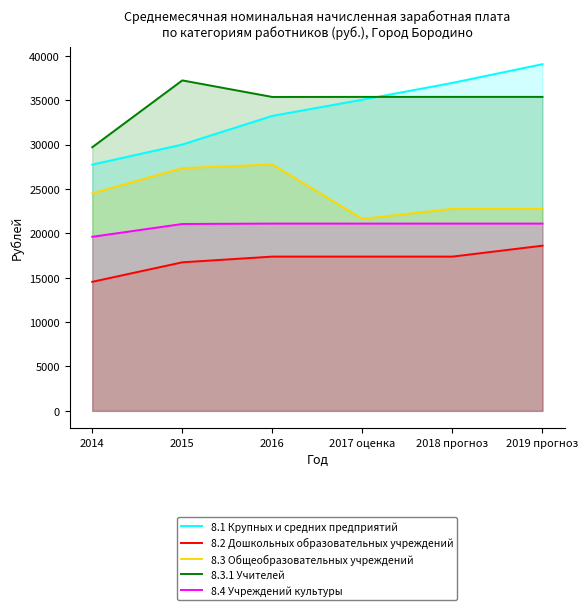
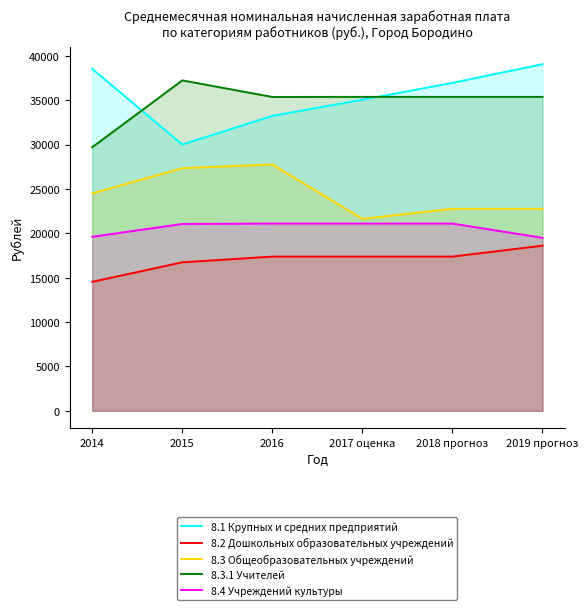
8.1 Крупных и средних предприятий, 2014: 28000 -> 39000
8.4 Учреждений культуры, 2019 прогноз: 21000 -> 19000
